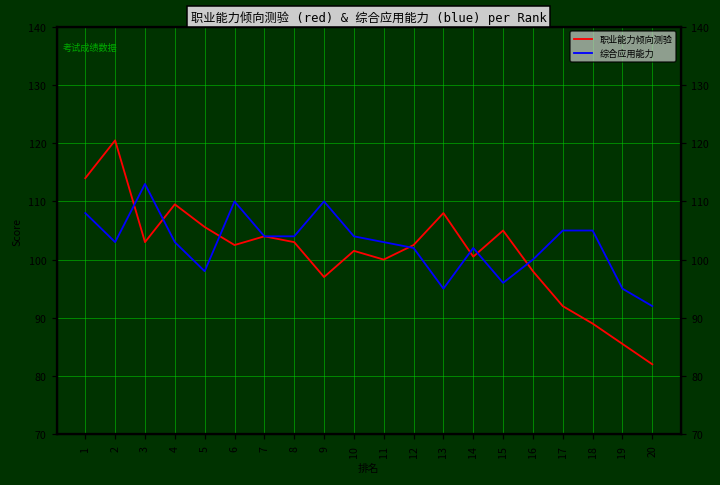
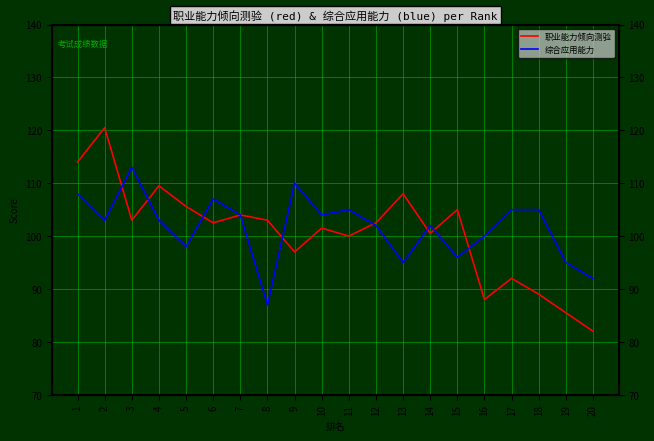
综合应用能力, 6: 110 -> 107
综合应用能力, 8: 104 -> 87
综合应用能力, 11: 103 -> 105
职业能力倾向测验, 16: 98 -> 88
